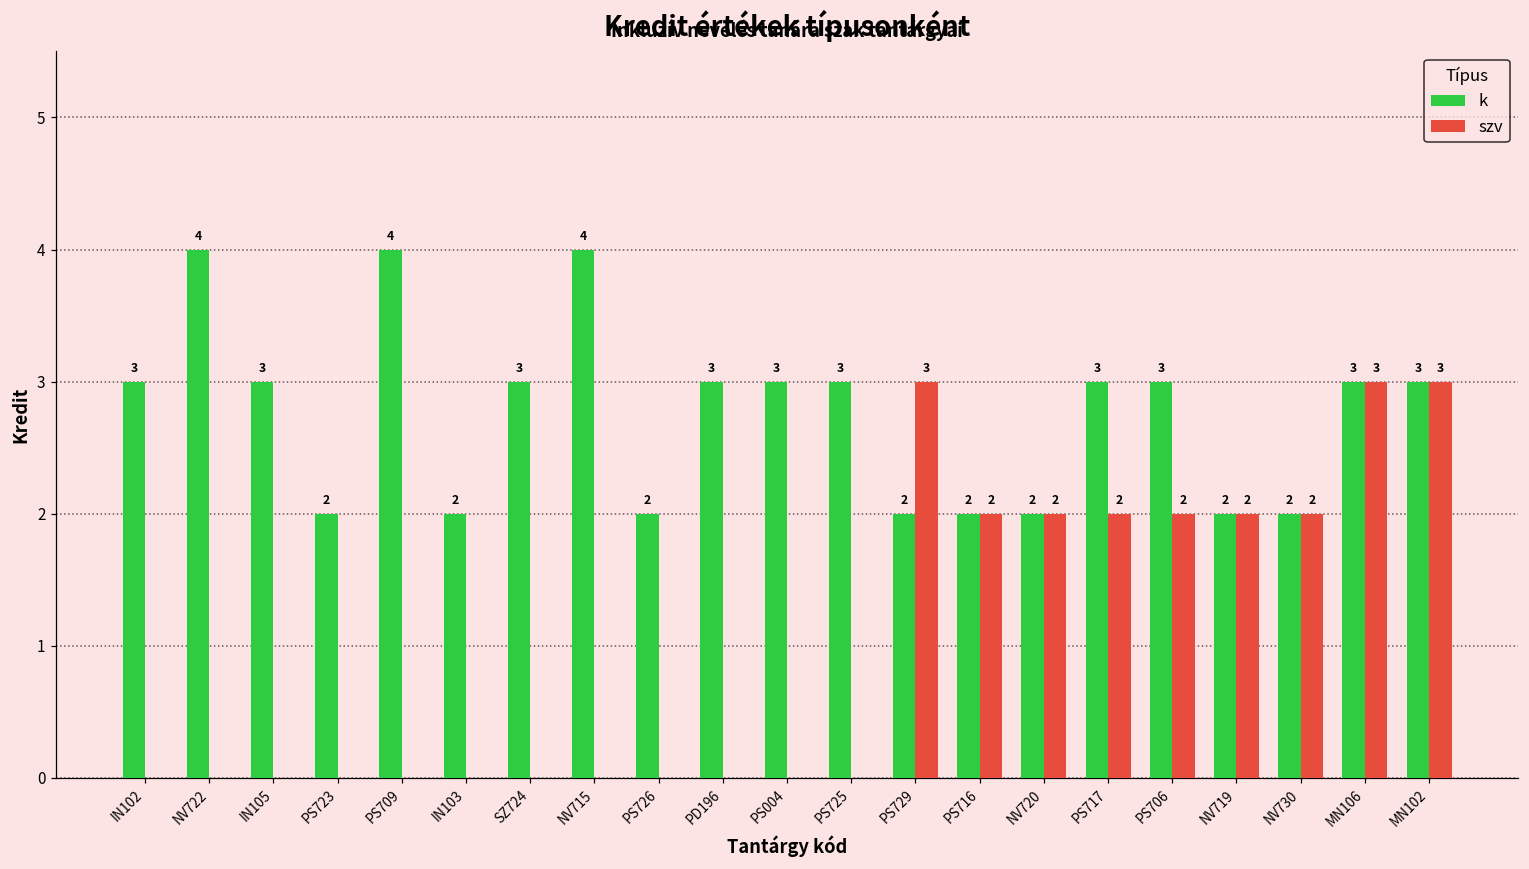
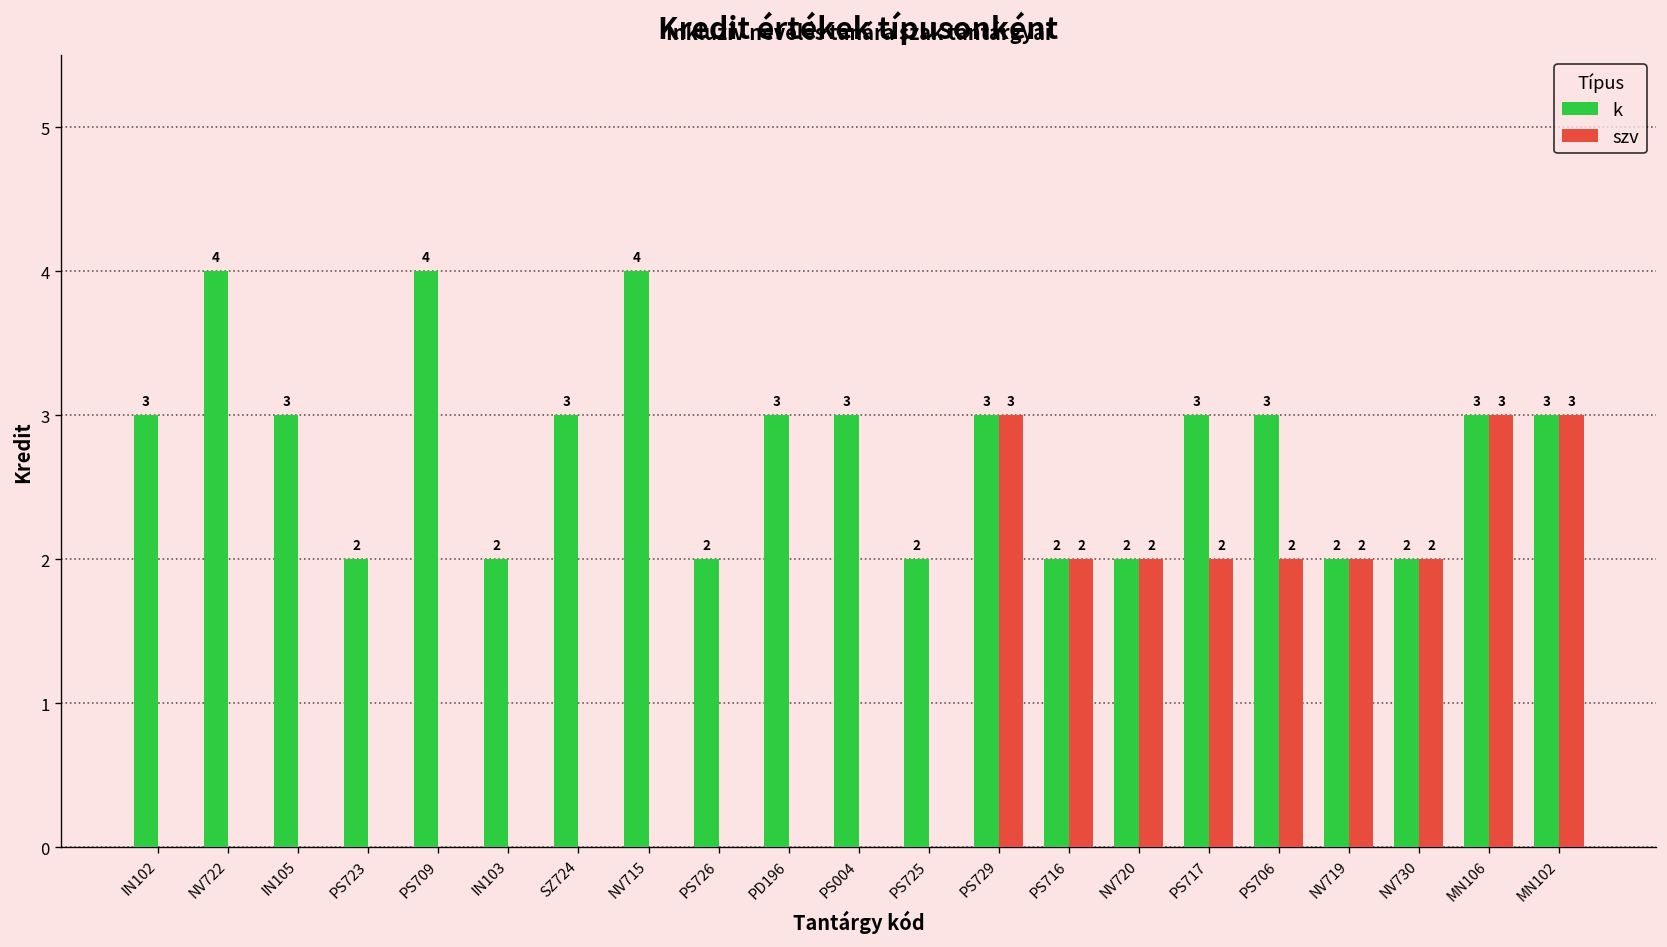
k, PS725: 3 -> 2
k, PS729: 2 -> 3
